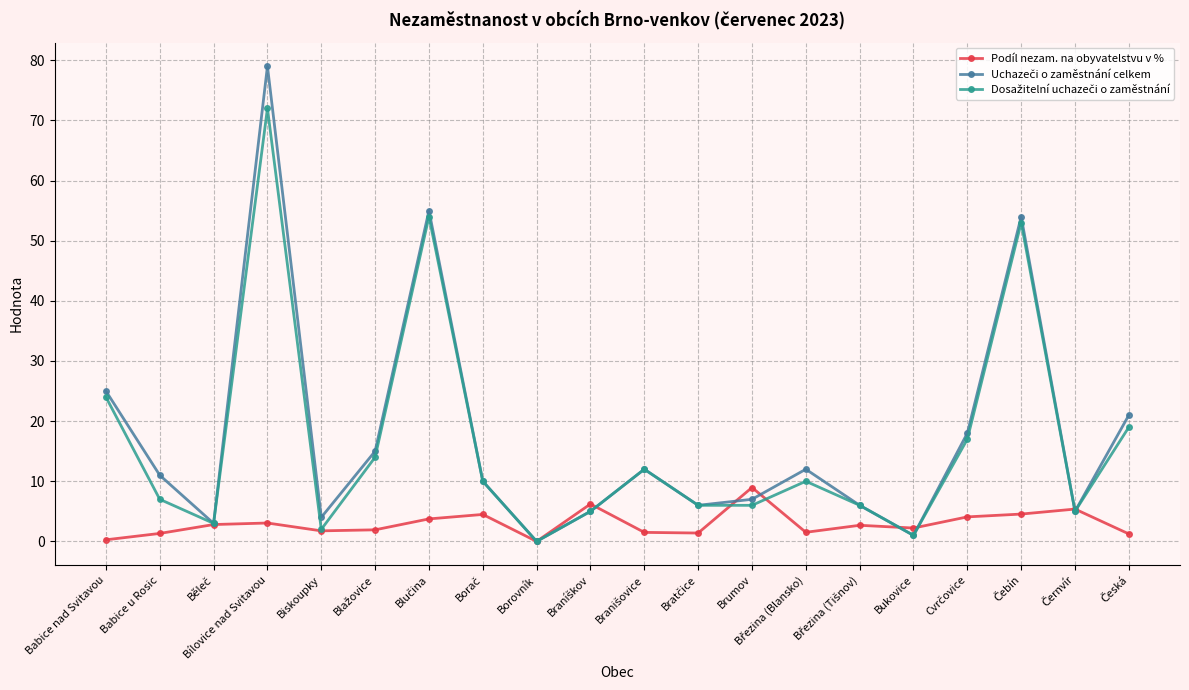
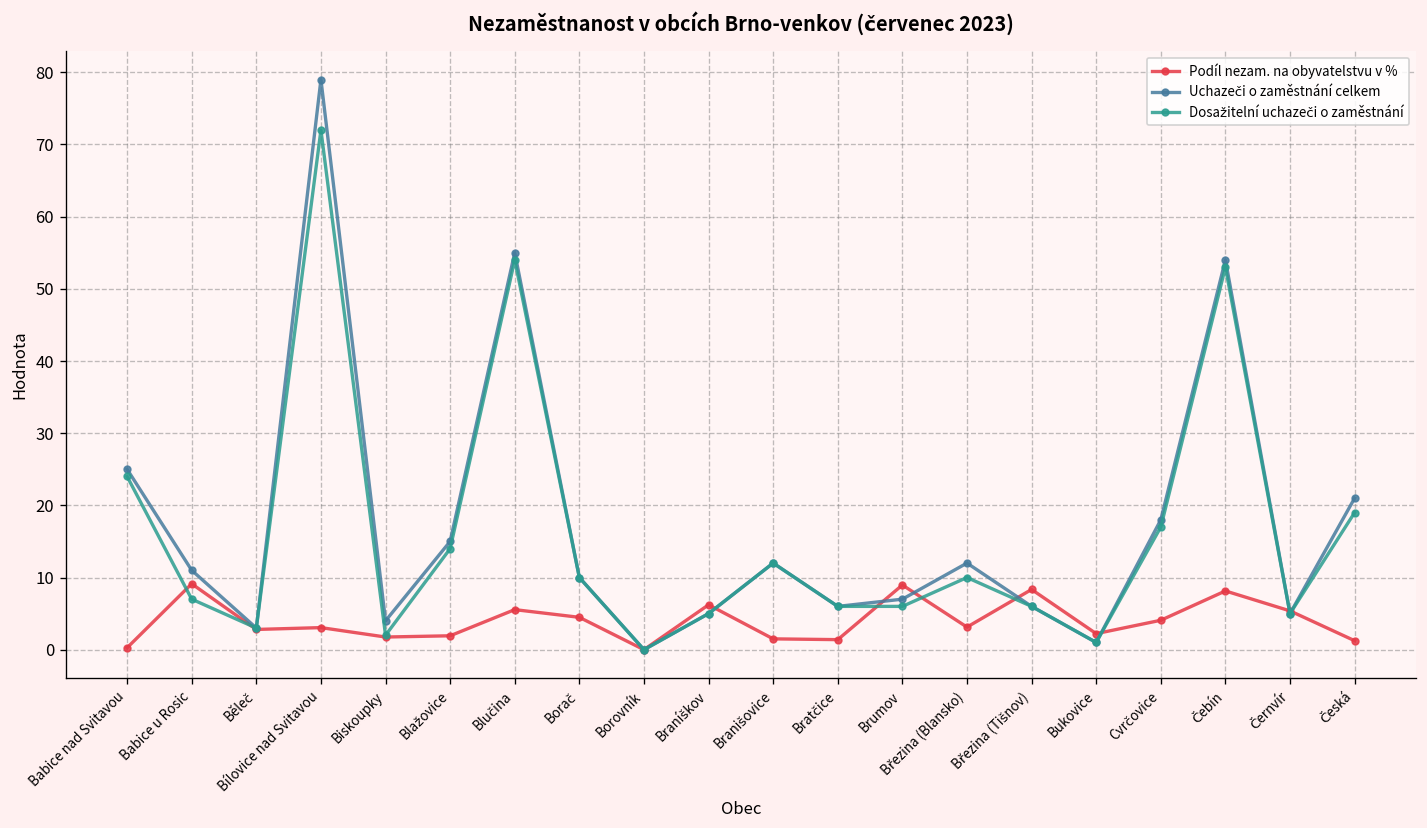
Podíl nezam. na obyvatelstvu v %, Babice u Rosic: 1 -> 9
Podíl nezam. na obyvatelstvu v %, Blučina: 4 -> 6
Podíl nezam. na obyvatelstvu v %, Březina (Blansko): 2 -> 3
Podíl nezam. na obyvatelstvu v %, Březina (Tišnov): 3 -> 8
Podíl nezam. na obyvatelstvu v %, Čebín: 5 -> 8
